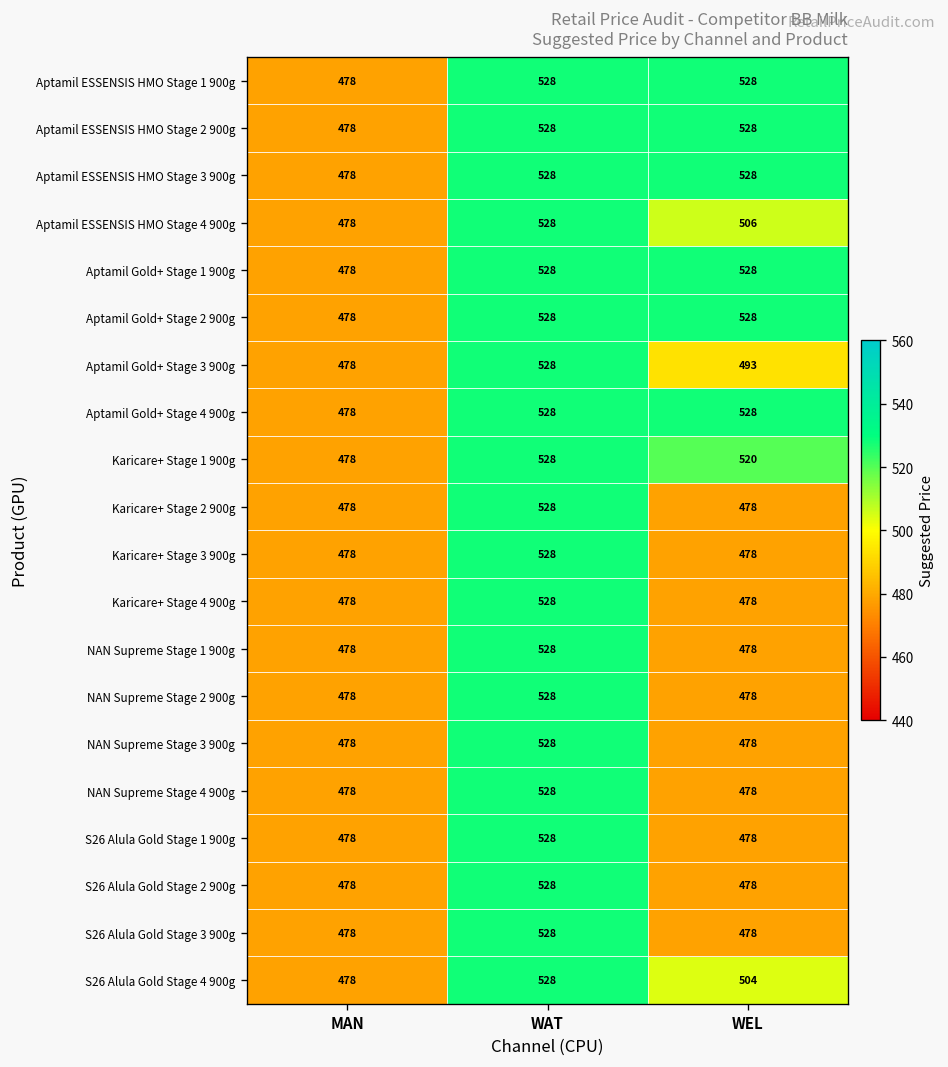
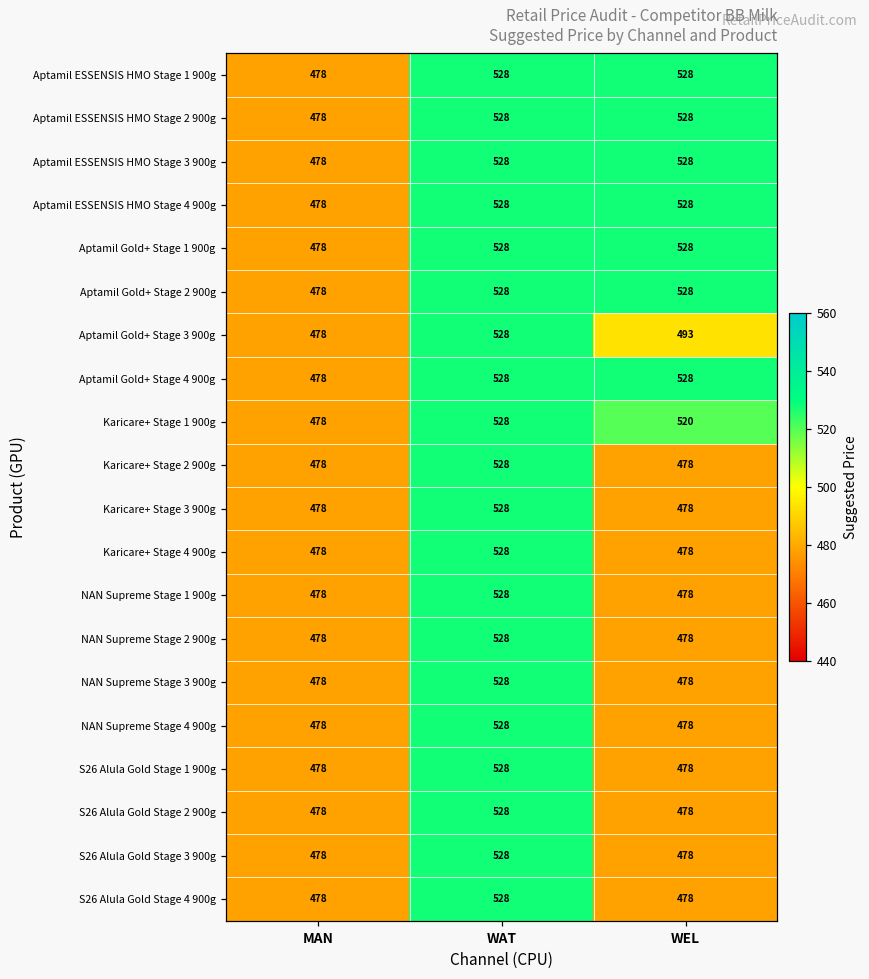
Aptamil ESSENSIS HMO Stage 4 900g, WEL: 506 -> 528
S26 Alula Gold Stage 4 900g, WEL: 504 -> 478
